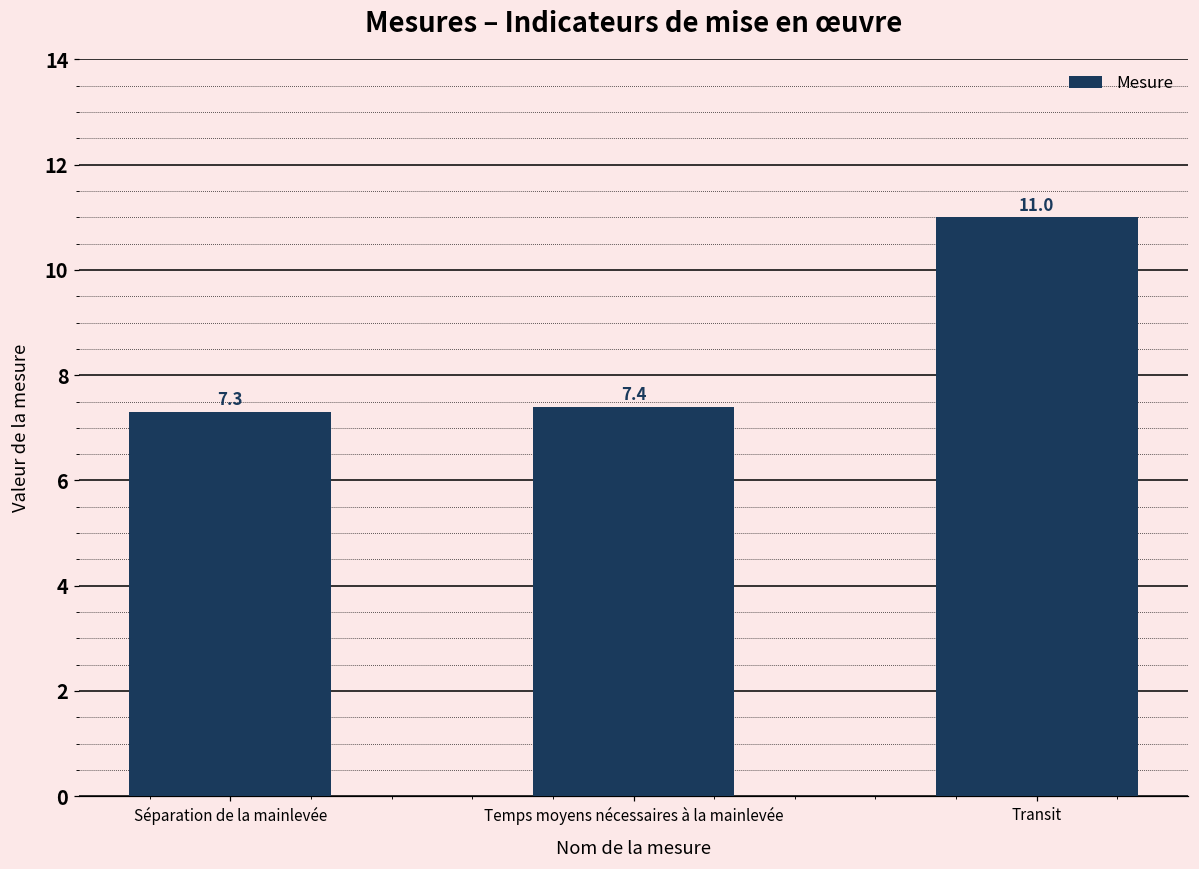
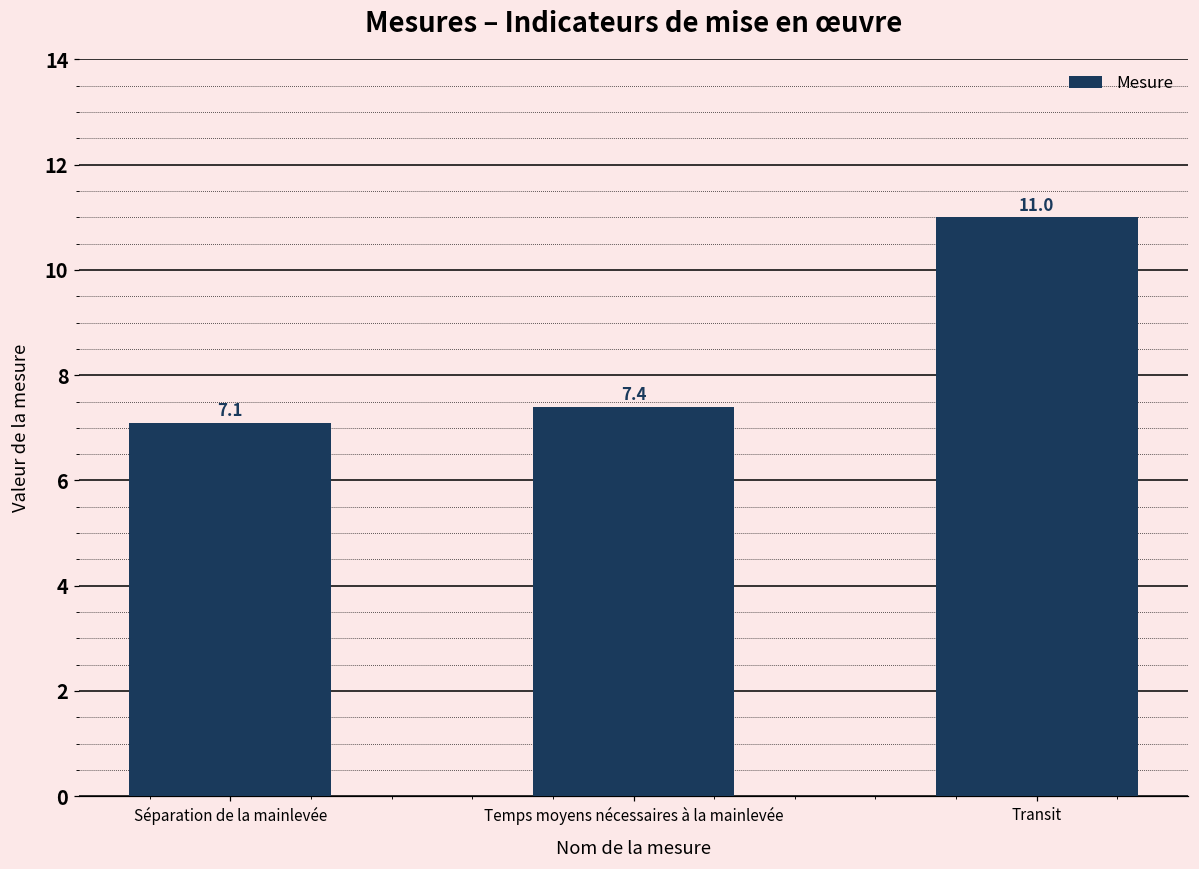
Séparation de la mainlevée: 7.3 -> 7.1
